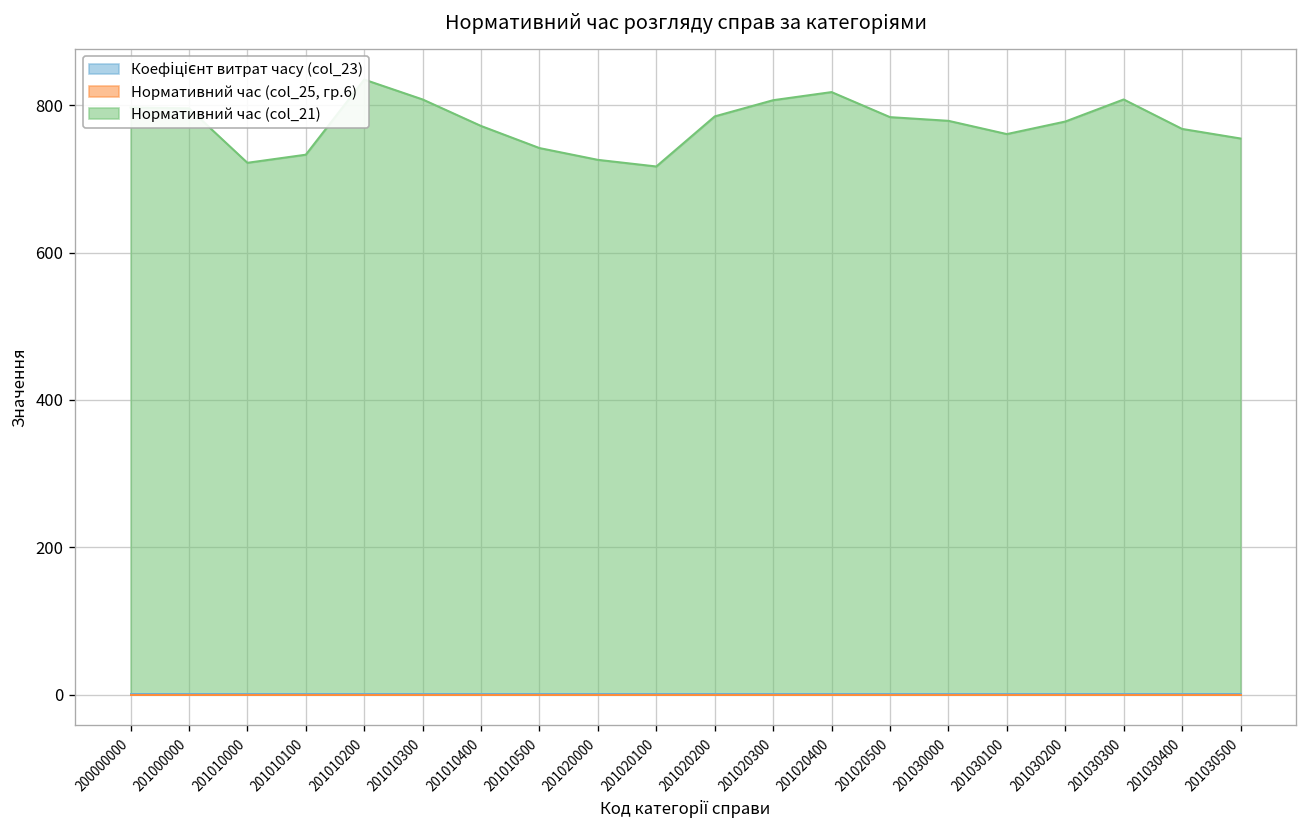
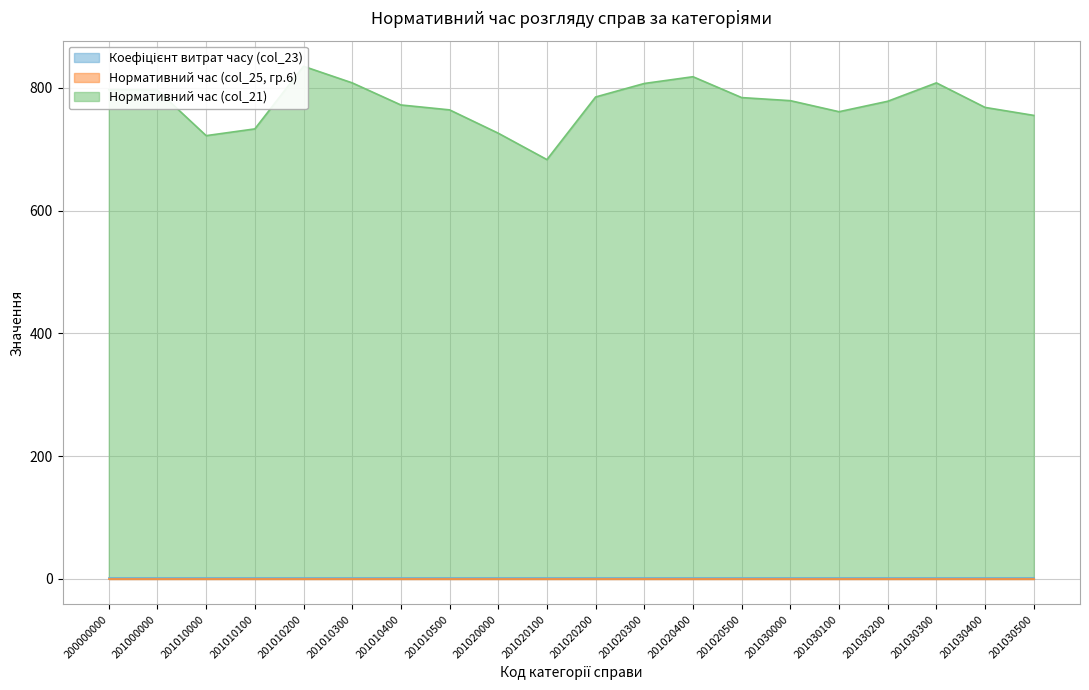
Нормативний час (col_21), 201010500: 740 -> 760
Нормативний час (col_21), 201020100: 720 -> 680
